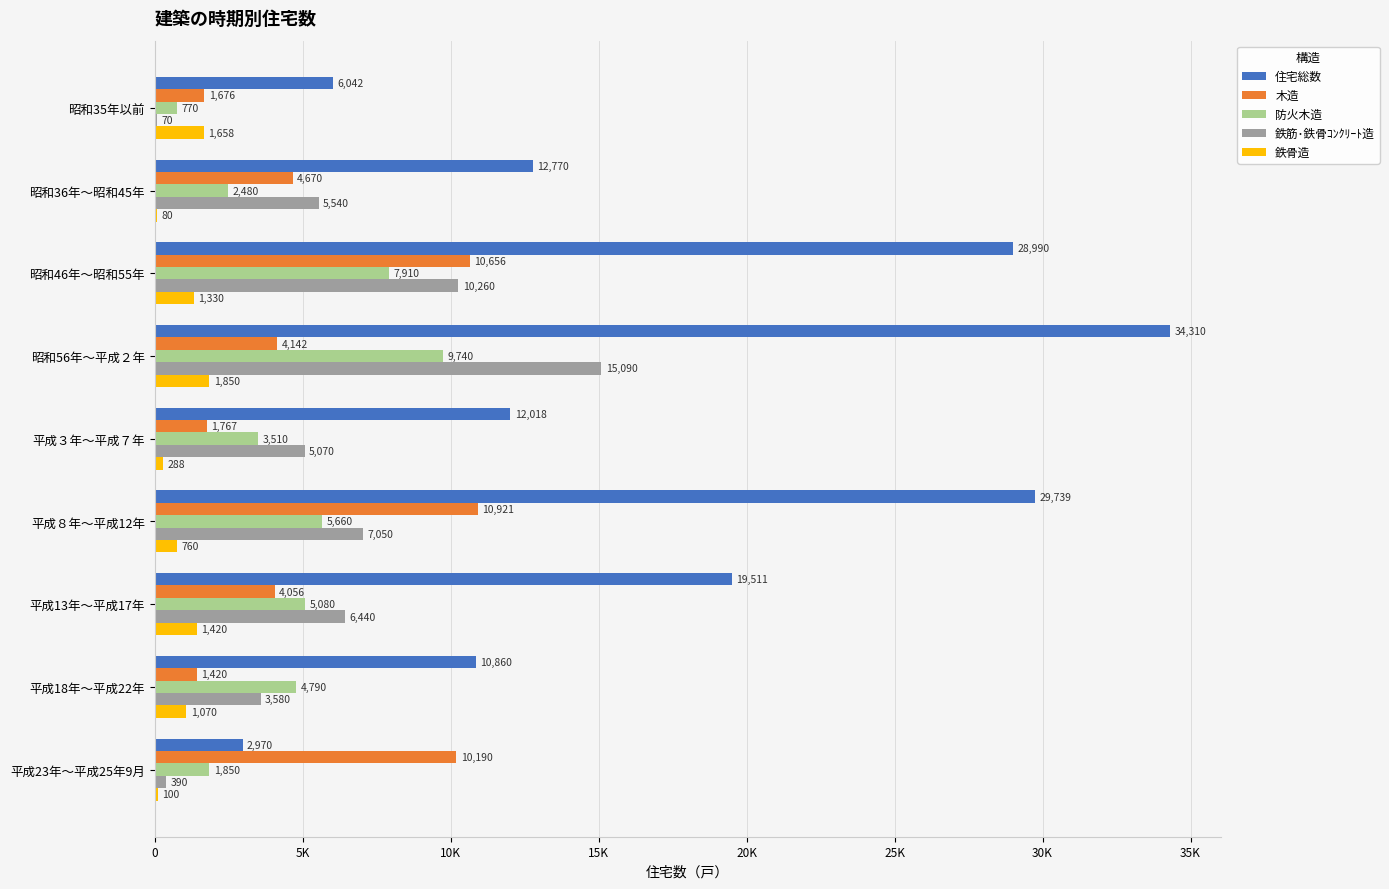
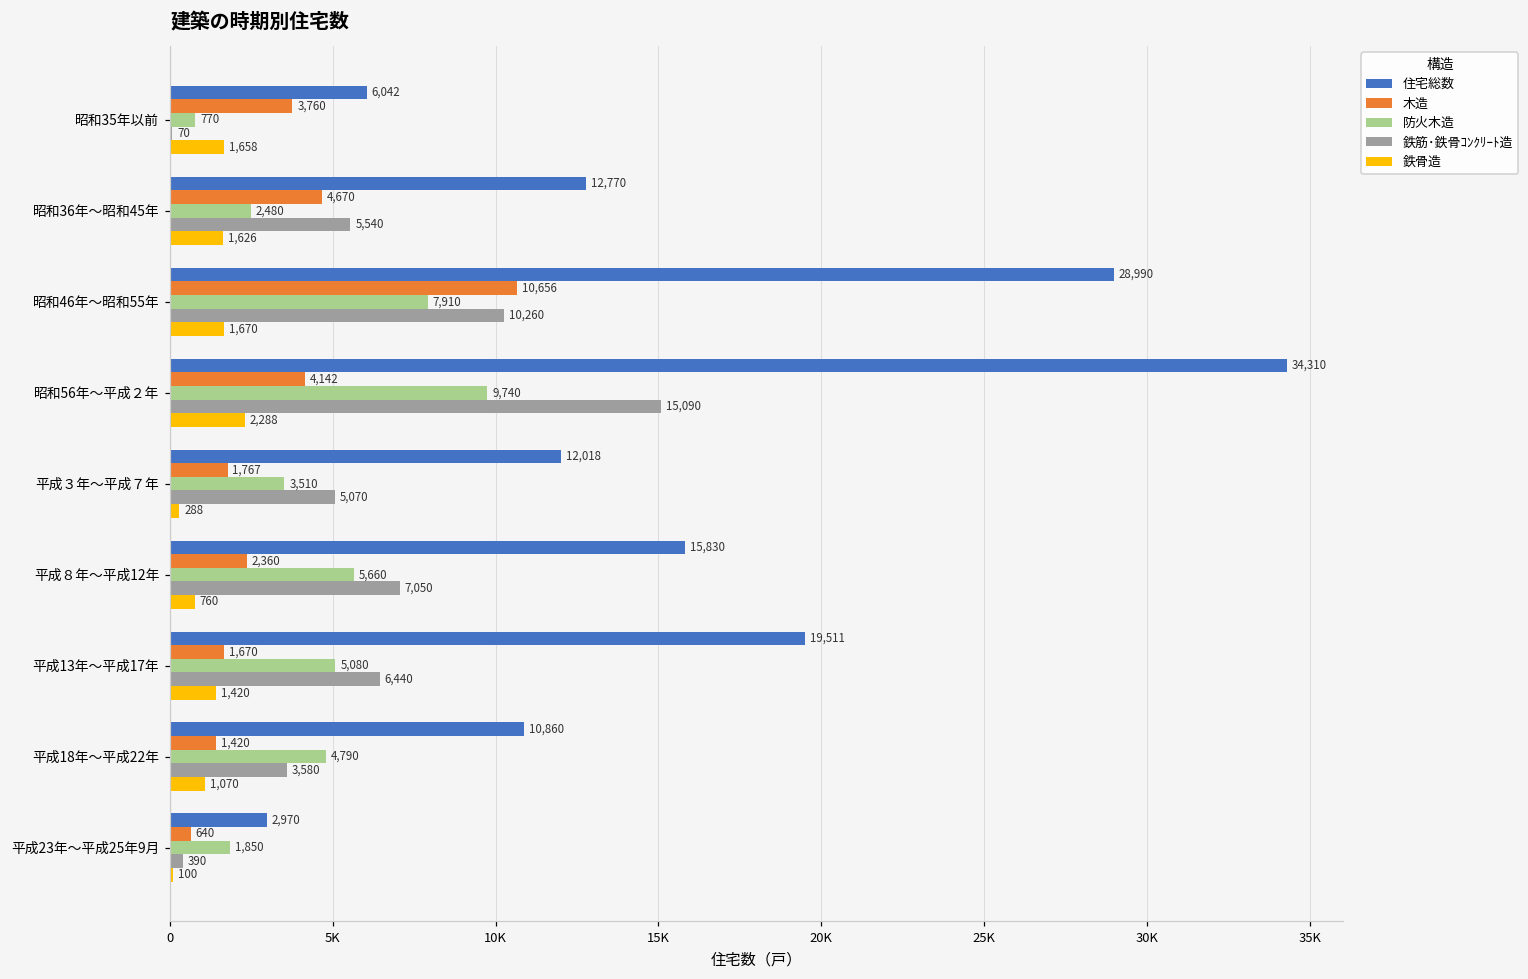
木造, 昭和35年以前: 1,676 -> 3,760
鉄骨造, 昭和36年～昭和45年: 80 -> 1,626
鉄骨造, 昭和46年～昭和55年: 1,330 -> 1,670
鉄骨造, 昭和56年～平成２年: 1,850 -> 2,288
住宅総数, 平成８年～平成12年: 29,739 -> 15,830
木造, 平成８年～平成12年: 10,921 -> 2,360
木造, 平成13年～平成17年: 4,056 -> 1,670
木造, 平成23年～平成25年9月: 10,190 -> 640
